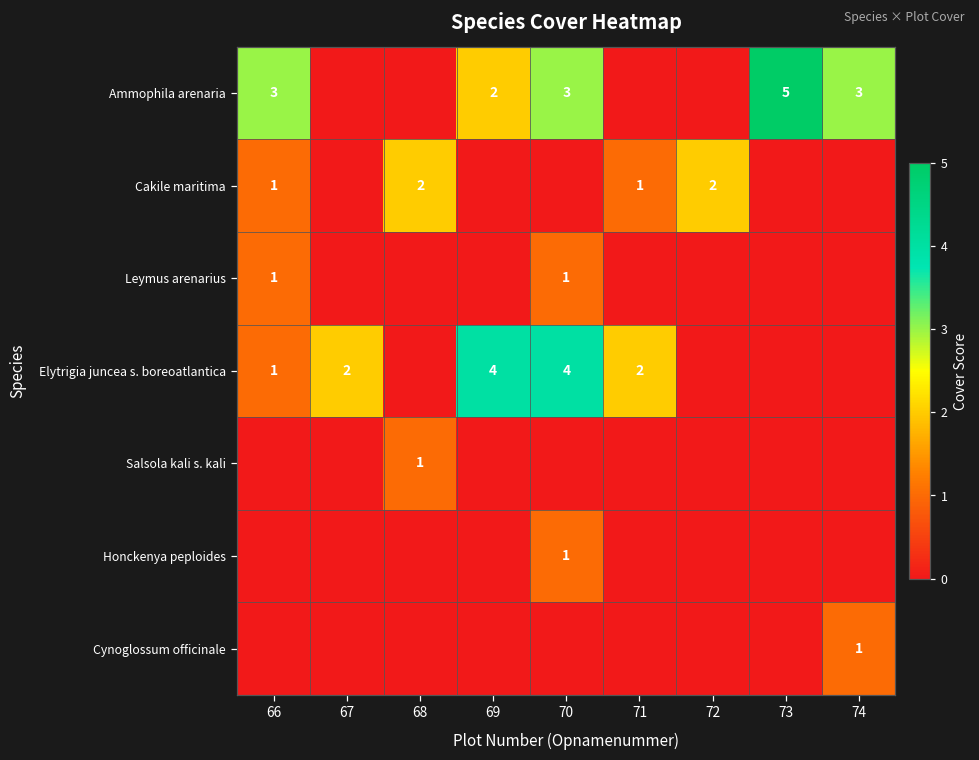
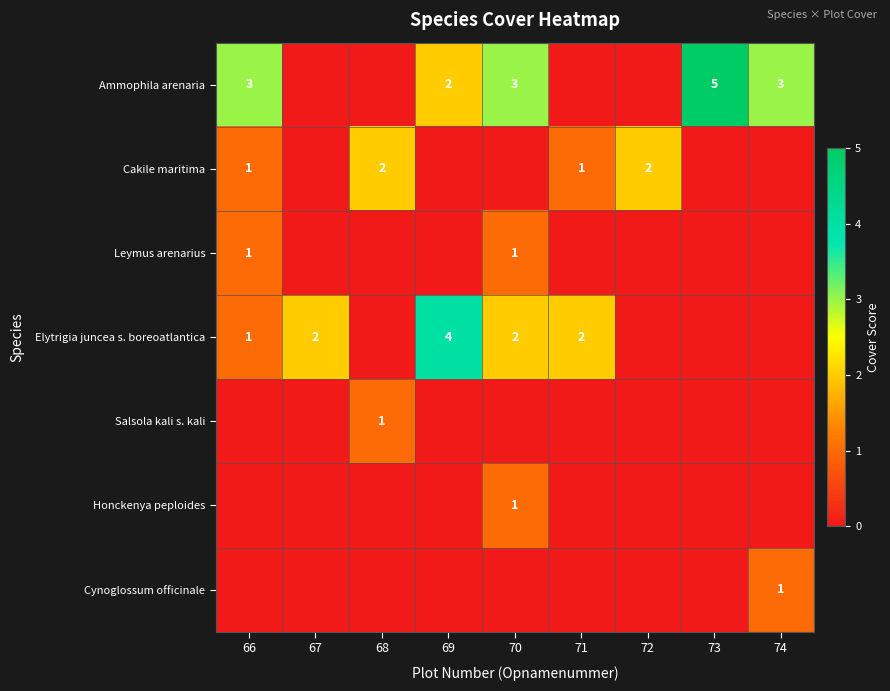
Elytrigia juncea s. boreoatlantica, 70: 4 -> 2
